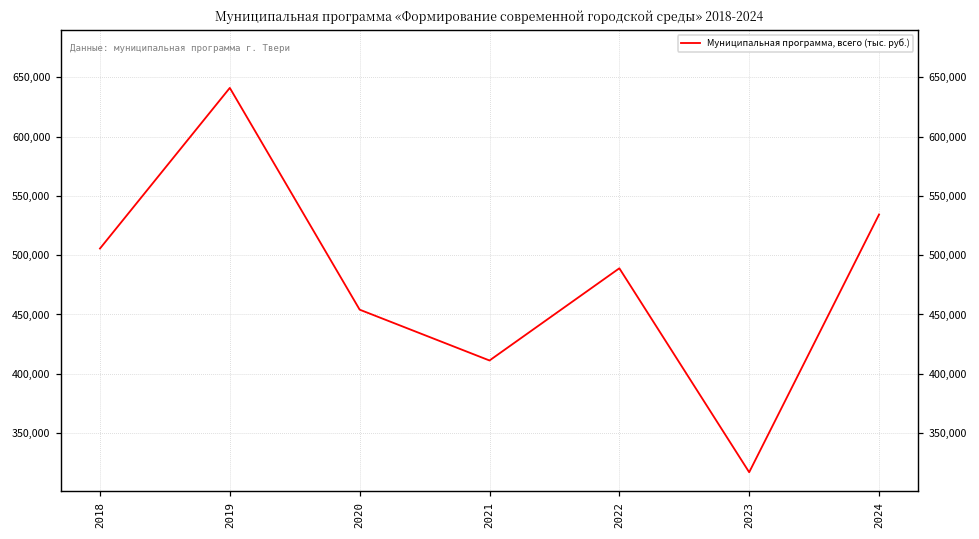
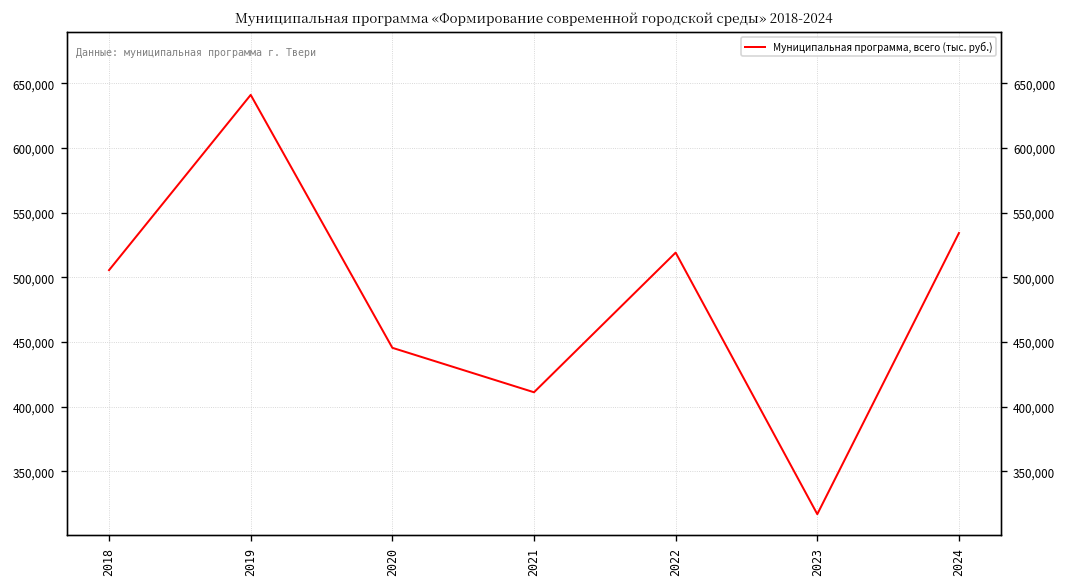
2020: 454,000 -> 446,000
2022: 489,000 -> 519,000
